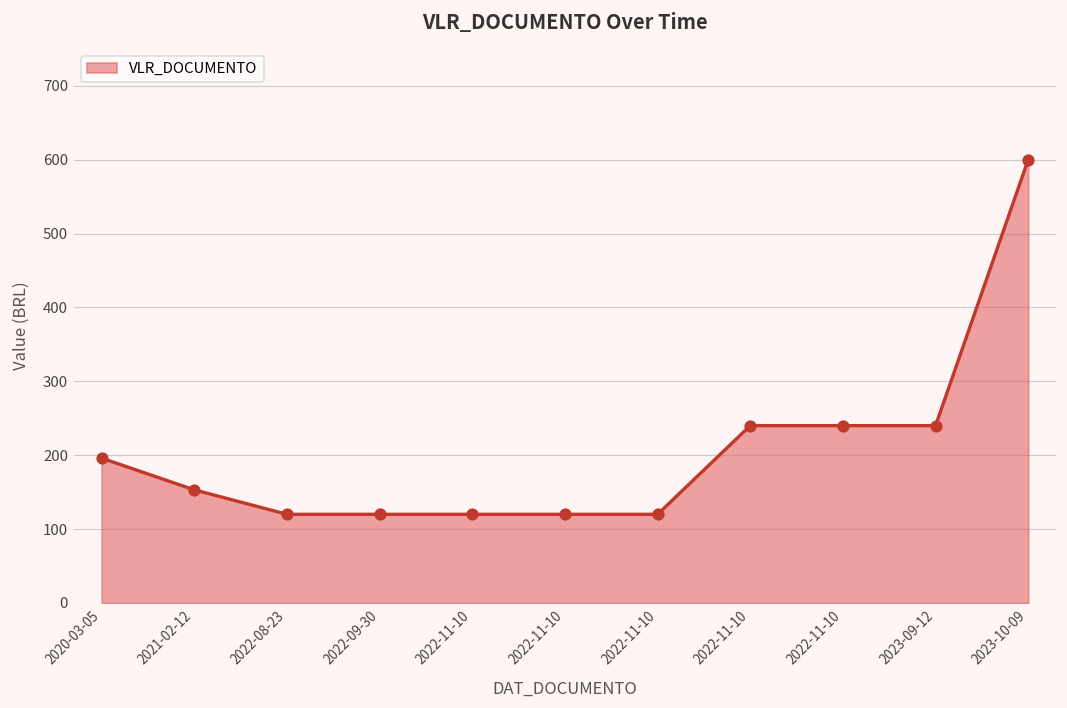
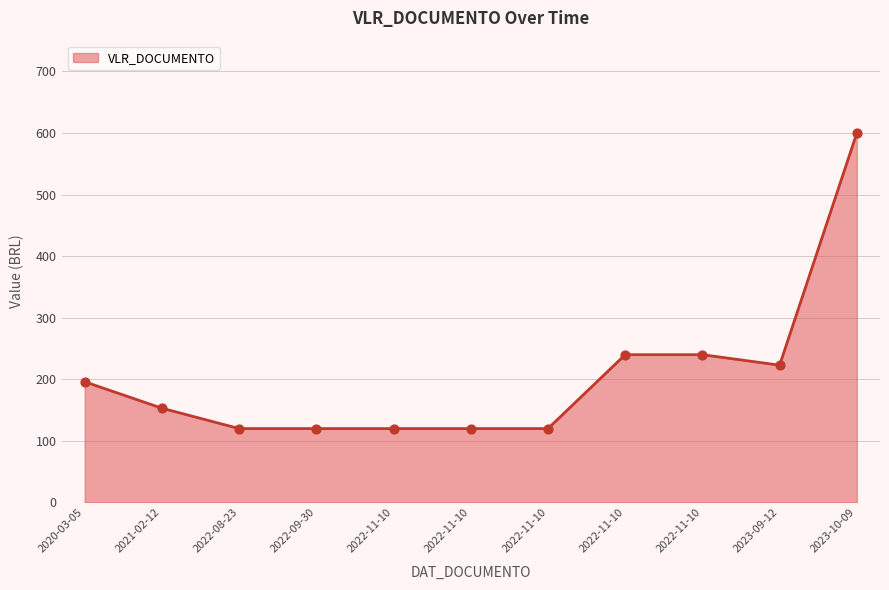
2023-09-12: 240 -> 220
